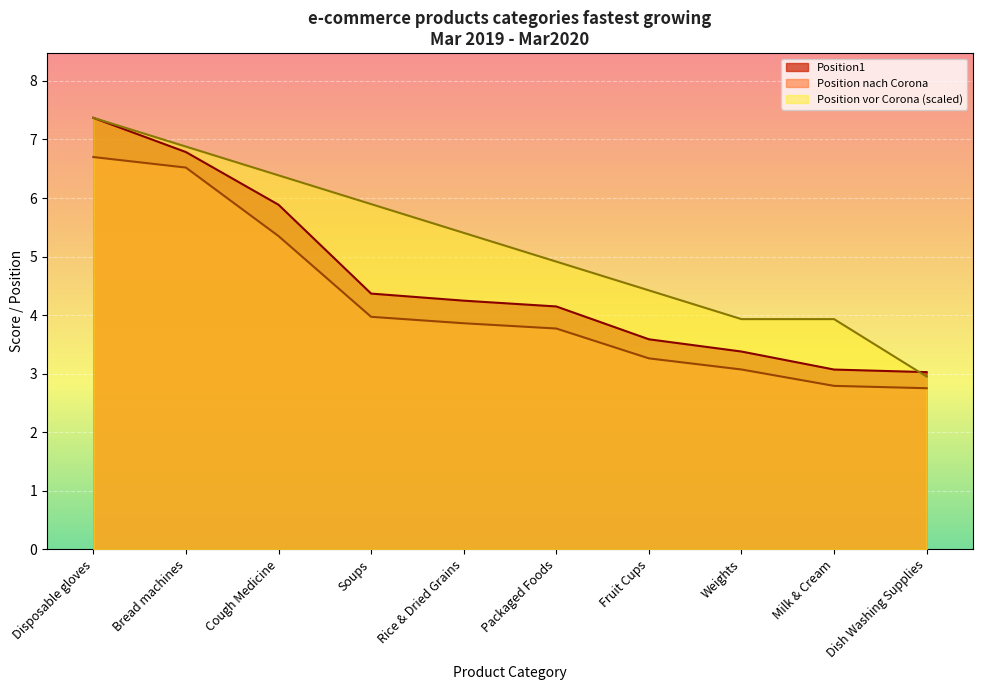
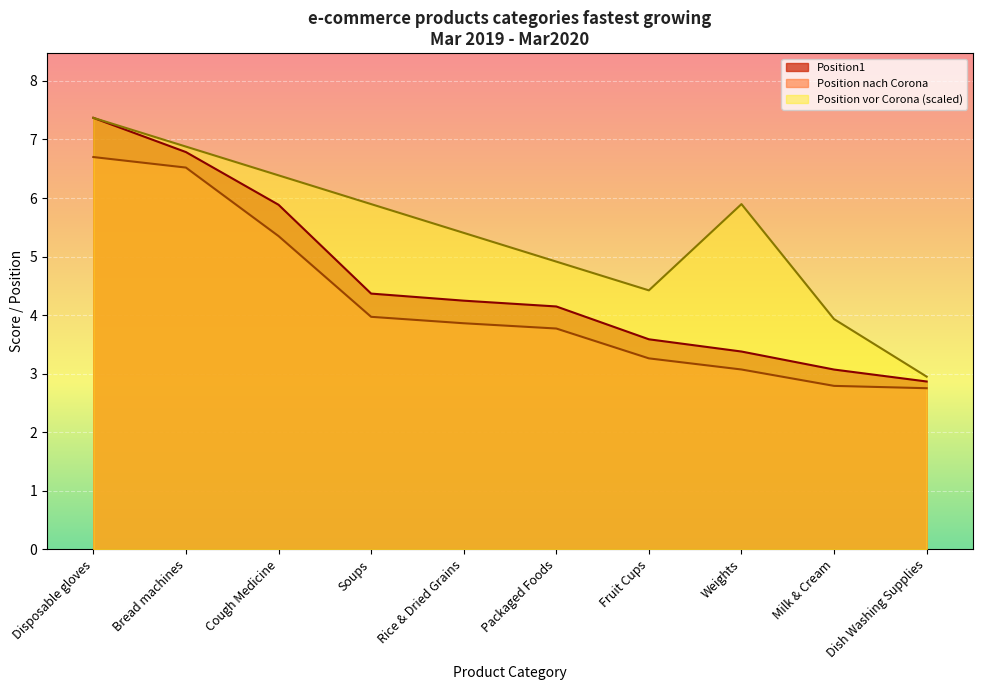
Position vor Corona (scaled), Weights: 3.9 -> 5.9
Position1, Dish Washing Supplies: 3.0 -> 2.9
